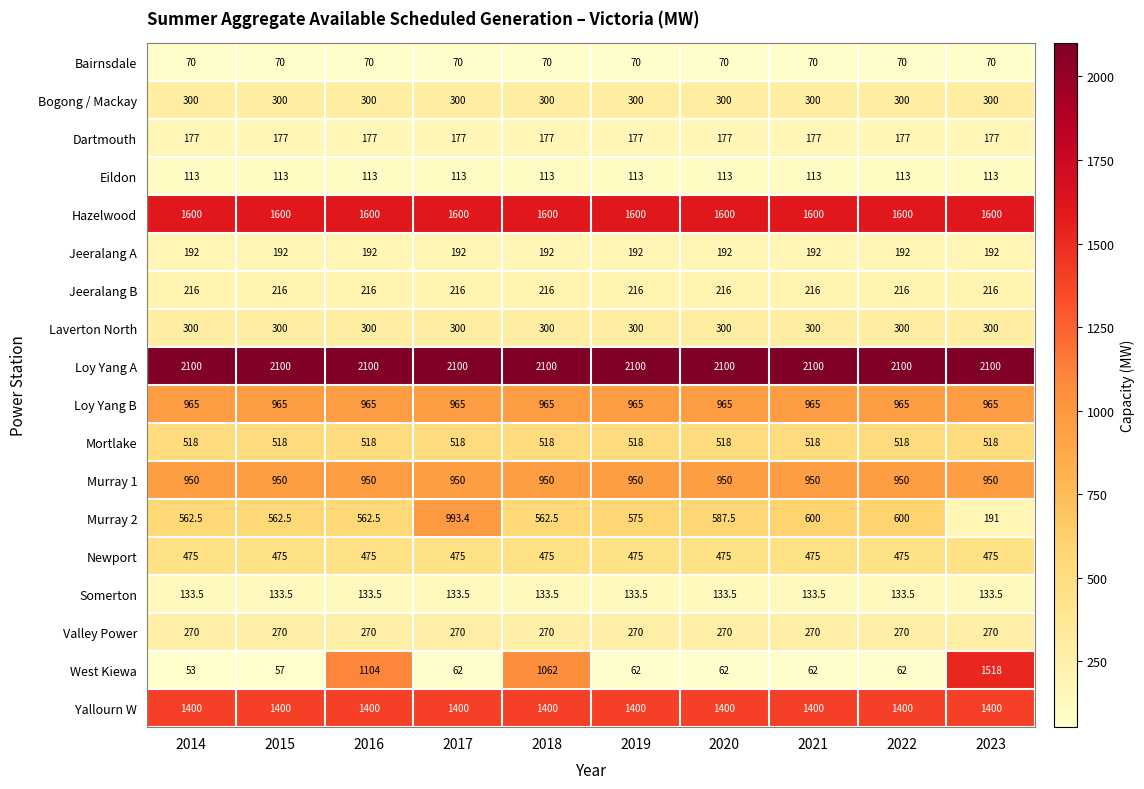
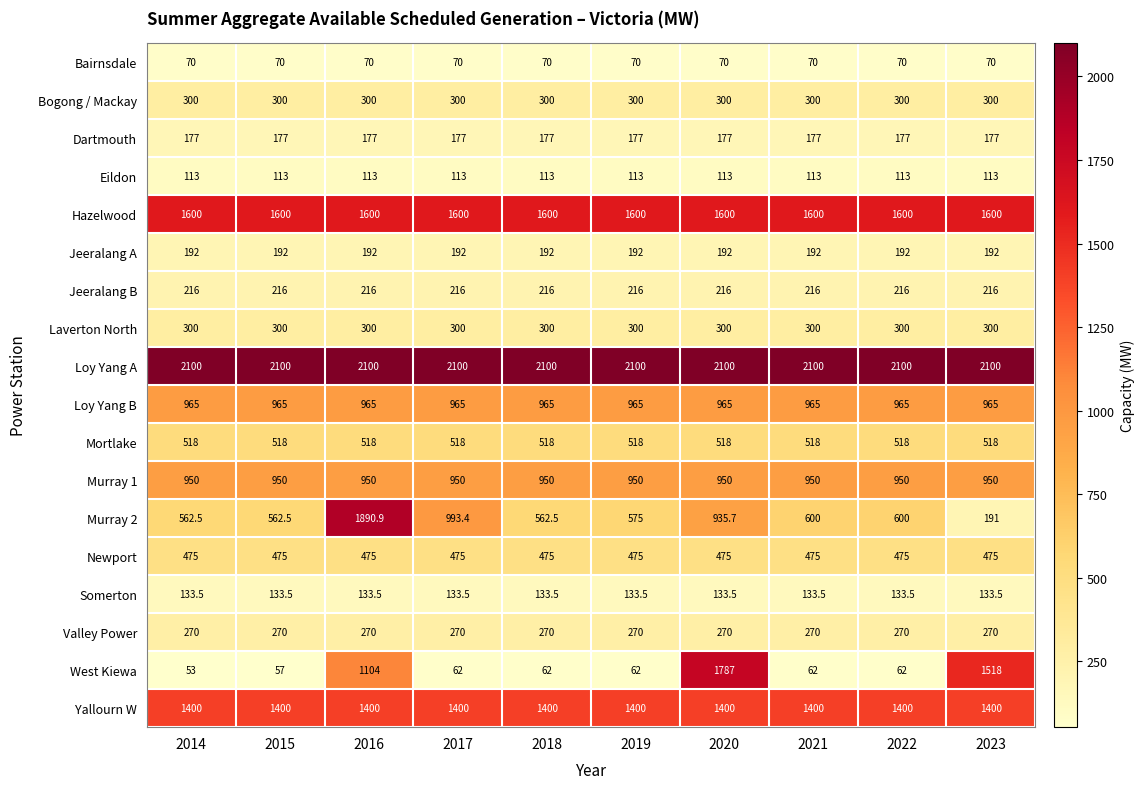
Murray 2, 2016: 562.5 -> 1890.9
Murray 2, 2020: 587.5 -> 935.7
West Kiewa, 2018: 1062 -> 62
West Kiewa, 2020: 62 -> 1787
